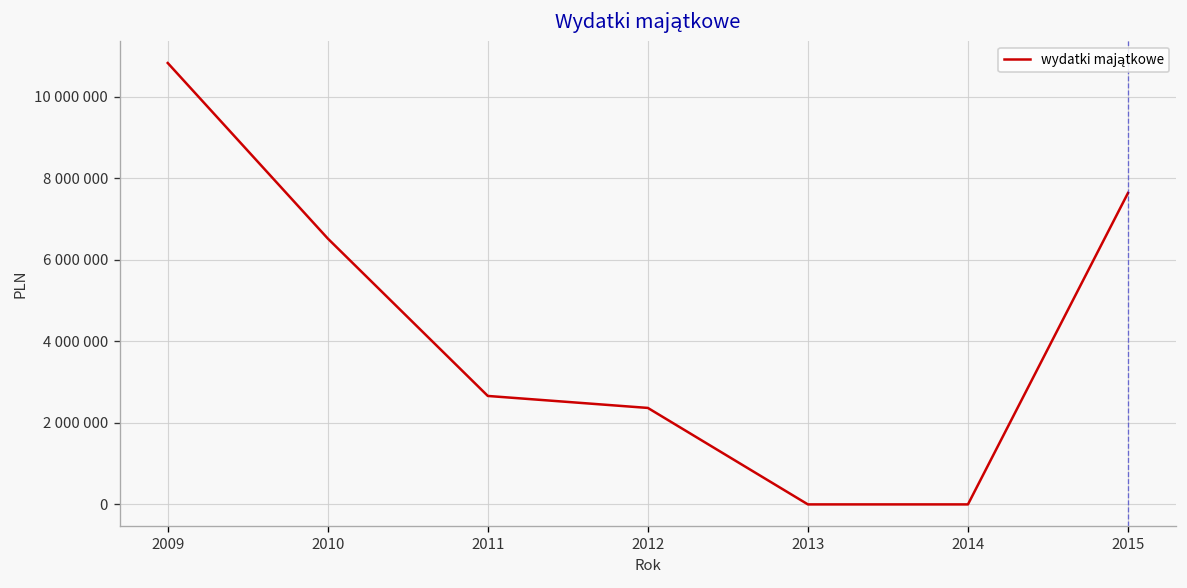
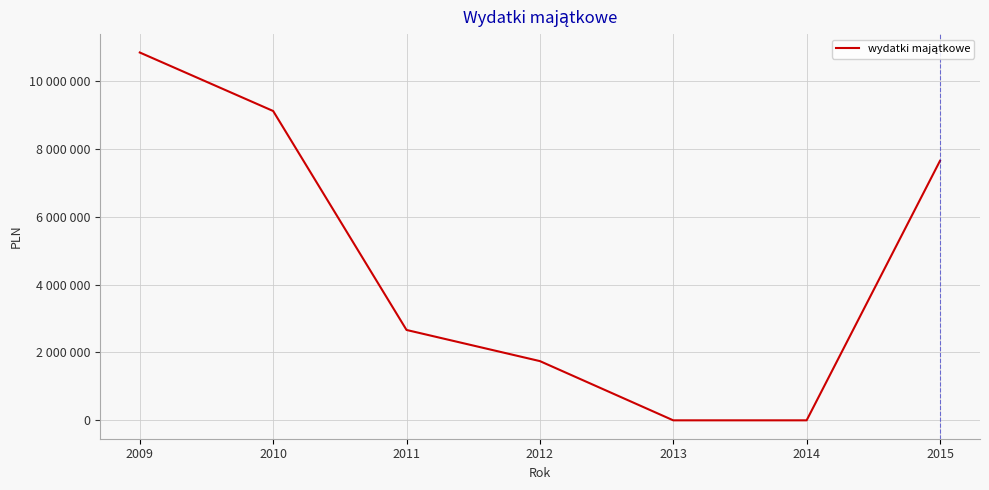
2010: 6500000 -> 9100000
2012: 2400000 -> 1700000
